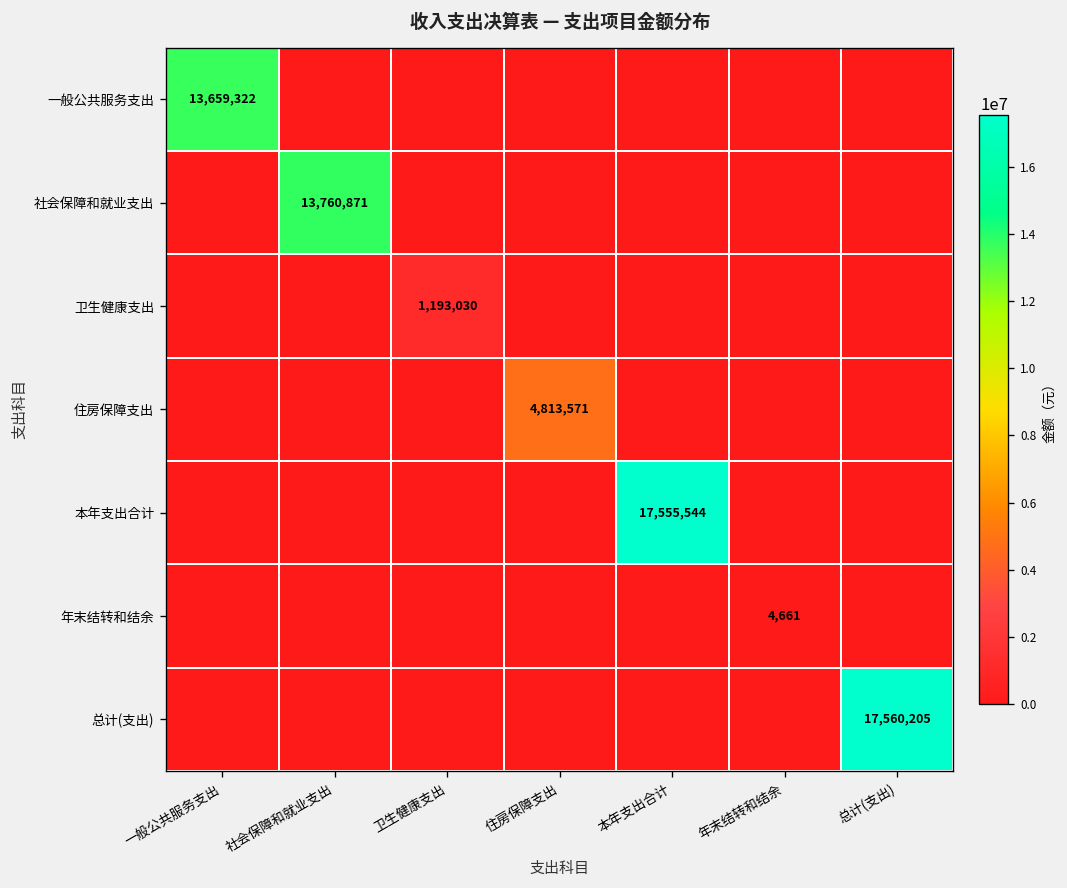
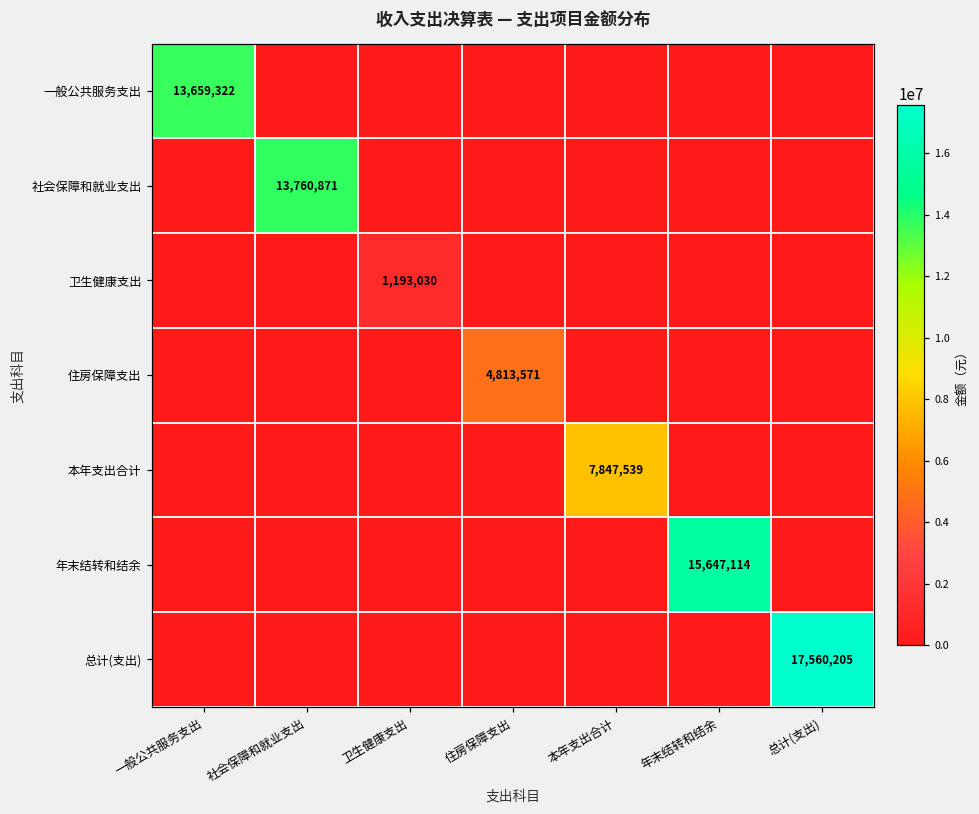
本年支出合计, 本年支出合计: 17,555,544 -> 7,847,539
年末结转和结余, 年末结转和结余: 4,661 -> 15,647,114
